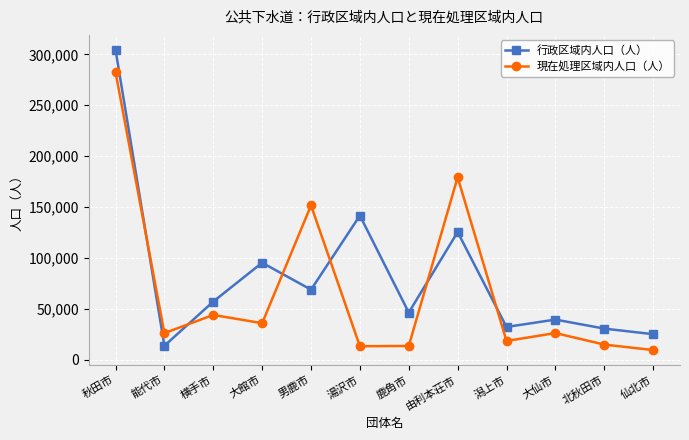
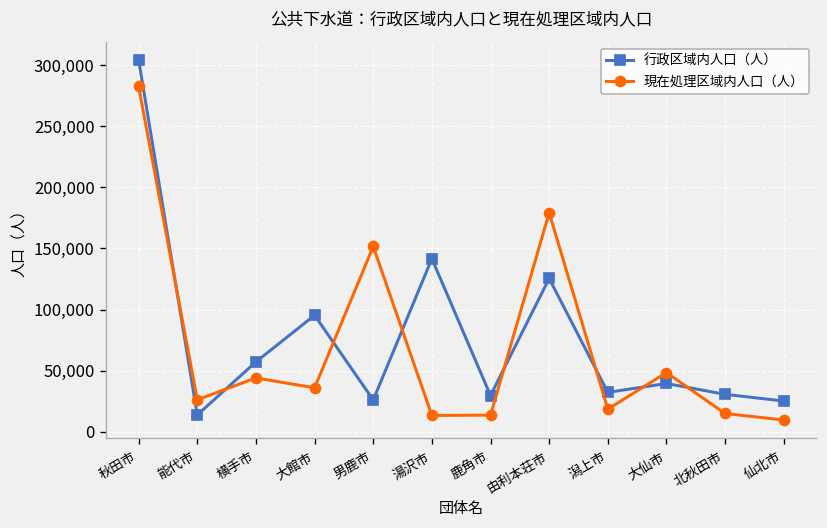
行政区域内人口（人）, 男鹿市: 69,000 -> 26,000
行政区域内人口（人）, 鹿角市: 46,000 -> 30,000
現在処理区域内人口（人）, 大仙市: 26,000 -> 48,000
